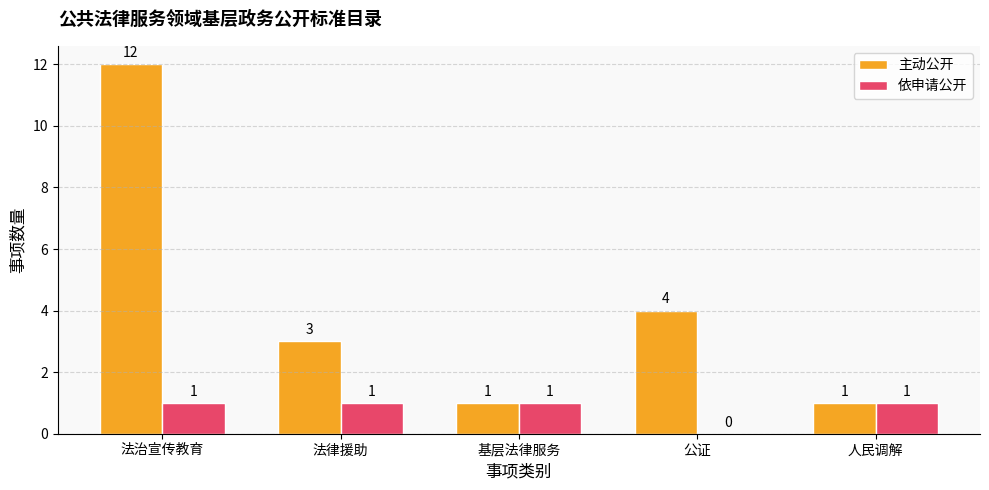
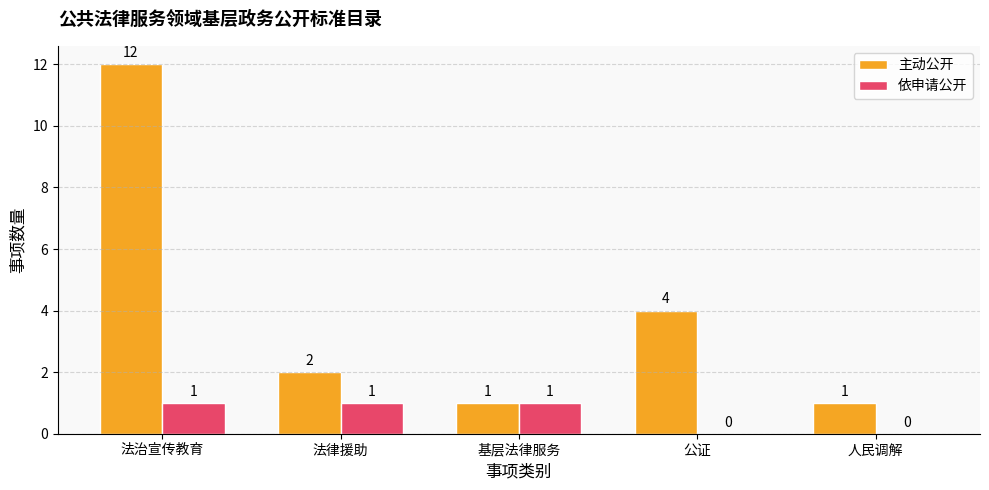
主动公开, 法律援助: 3 -> 2
依申请公开, 人民调解: 1 -> 0
